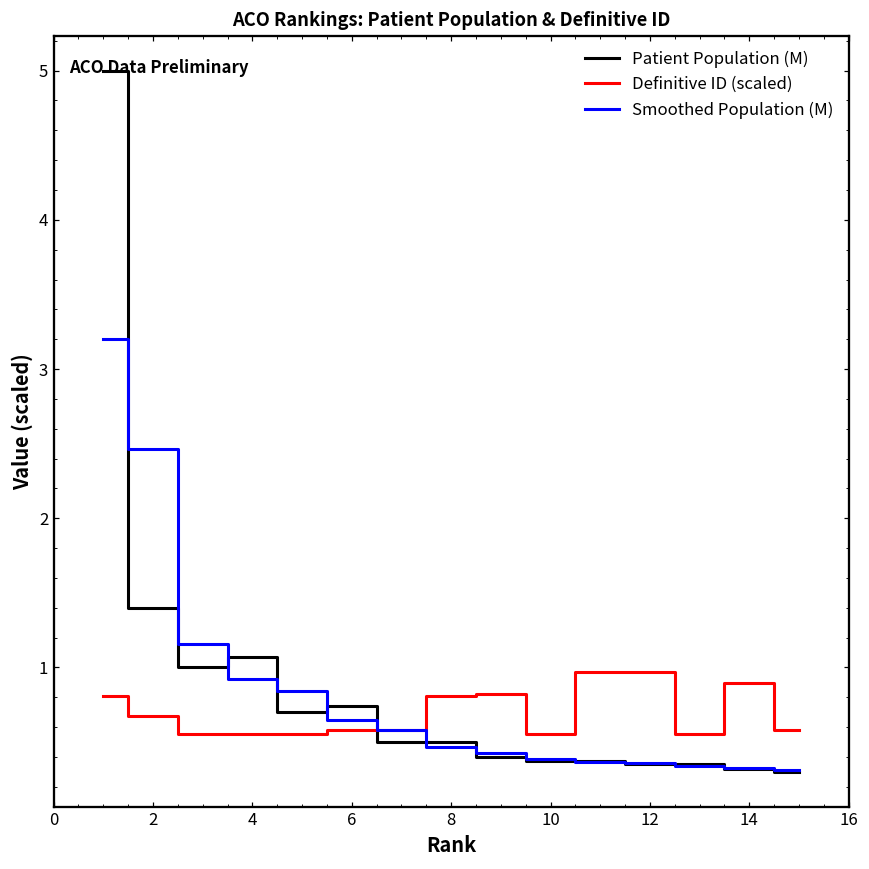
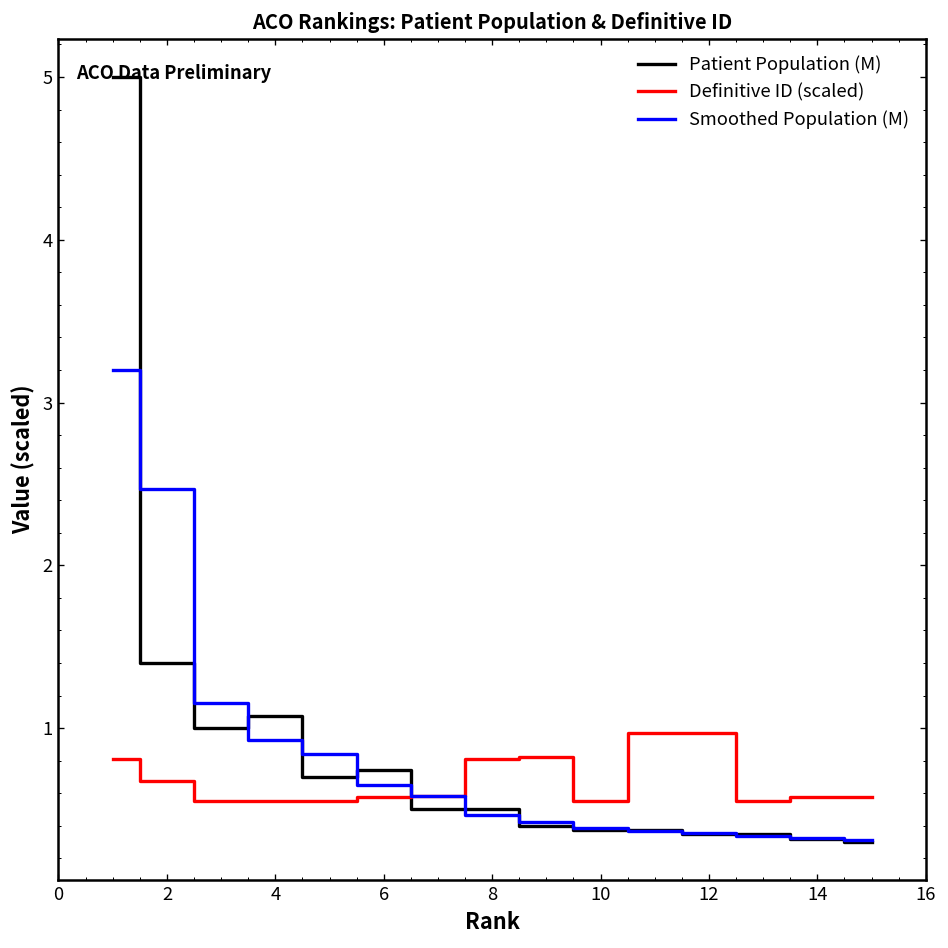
Definitive ID (scaled), 14: 0.90 -> 0.58
